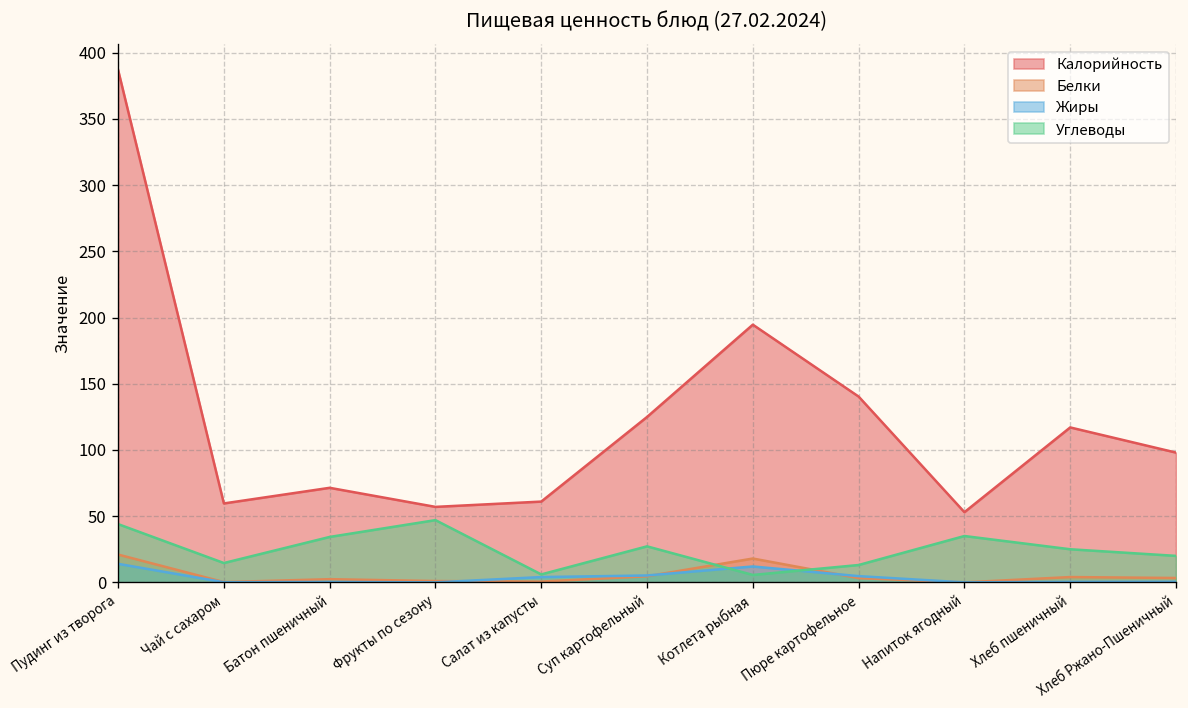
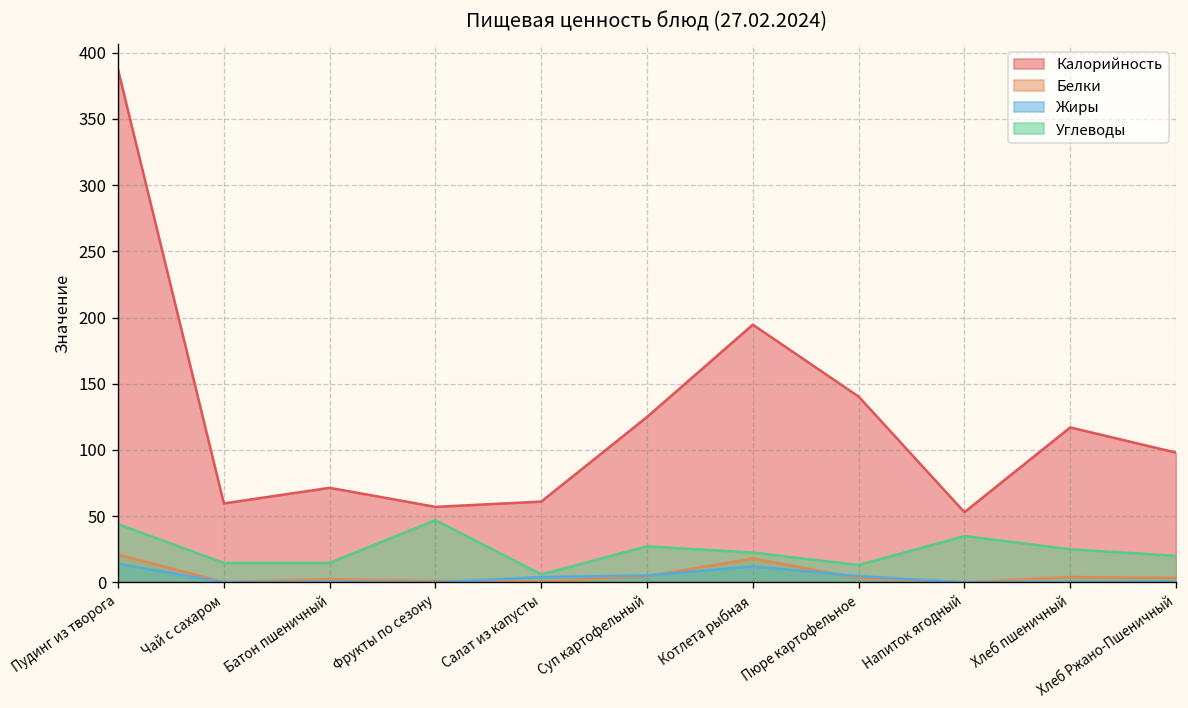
Углеводы, Батон пшеничный: 34 -> 15
Углеводы, Котлета рыбная: 6 -> 23
